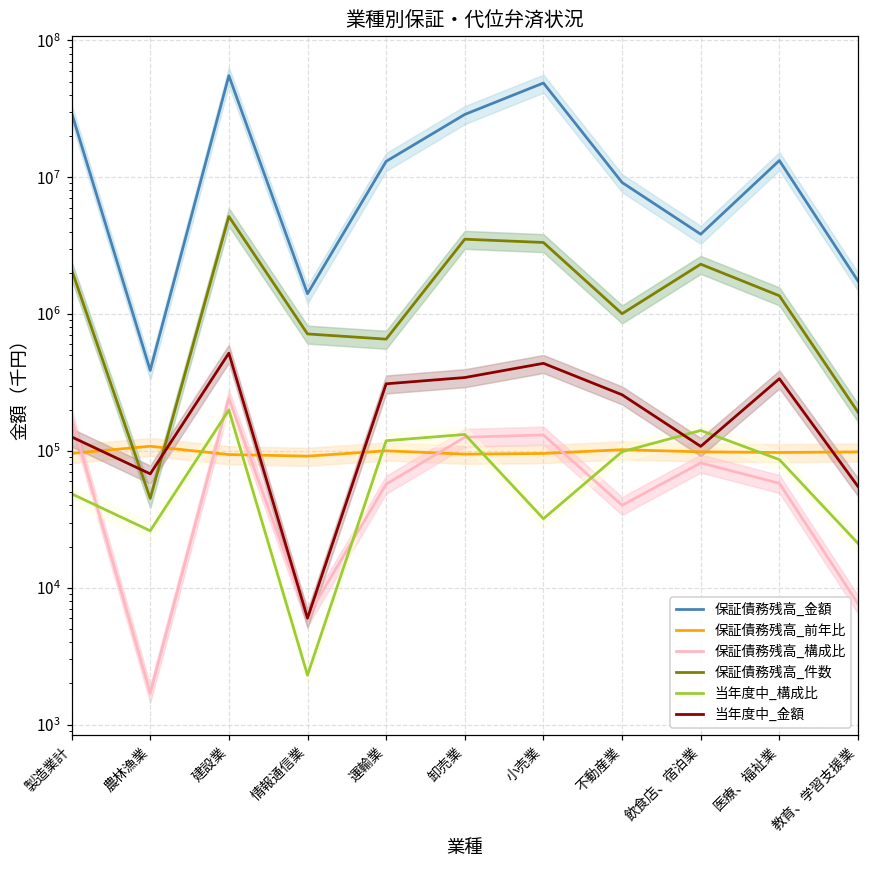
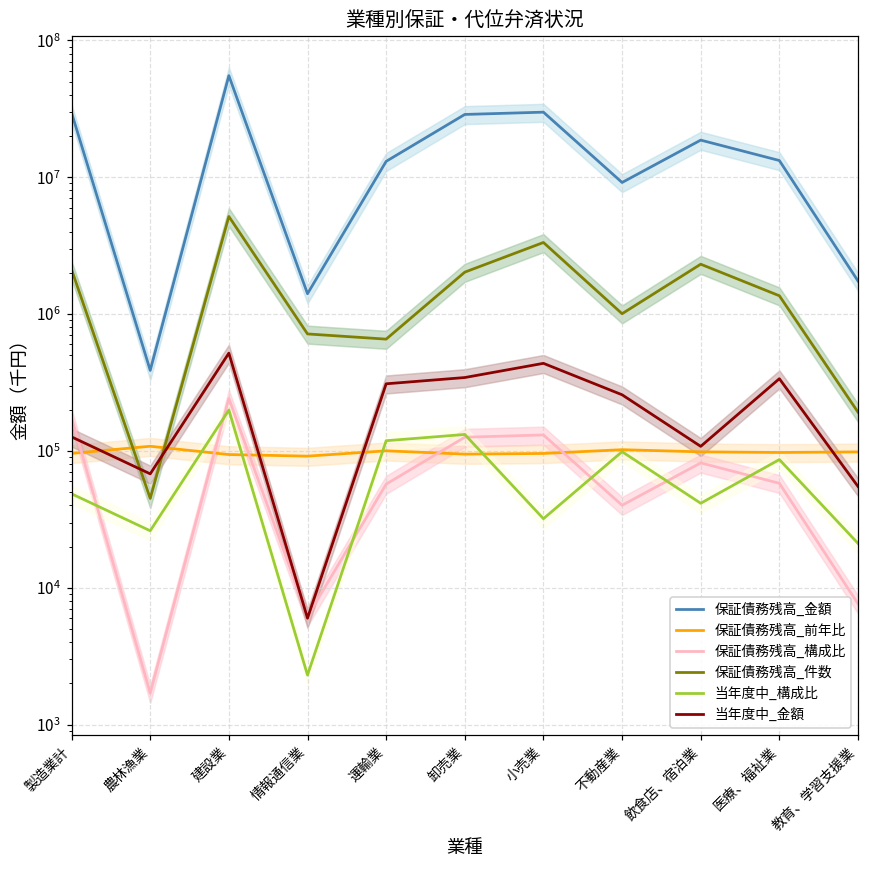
保証債務残高_件数, 卸売業: 3500000 -> 2000000
保証債務残高_金額, 小売業: 49000000 -> 30000000
保証債務残高_金額, 飲食店、宿泊業: 3800000 -> 19000000
当年度中_構成比, 飲食店、宿泊業: 140000 -> 41000
